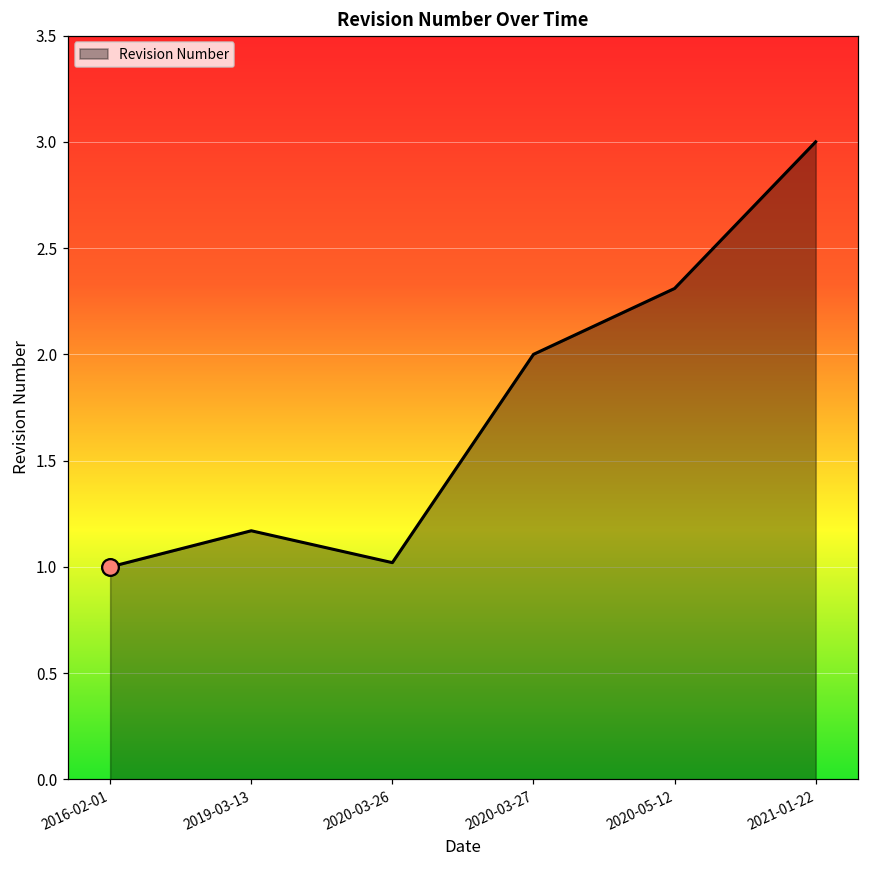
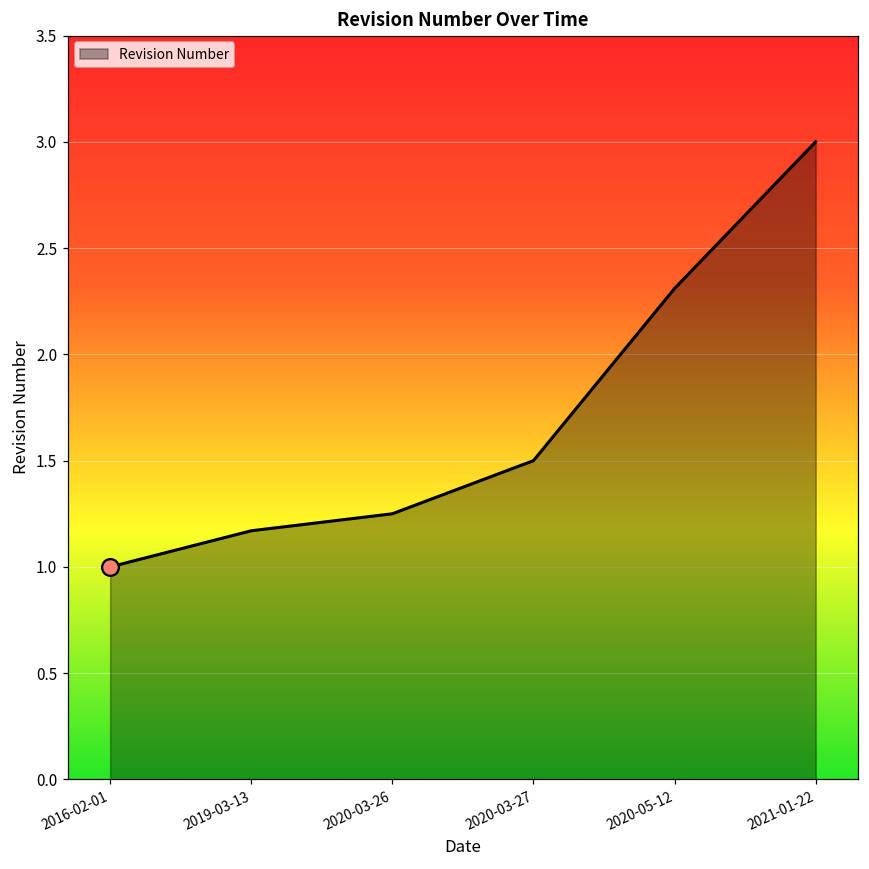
Revision Number, 2020-03-26: 1.02 -> 1.25
Revision Number, 2020-03-27: 2.0 -> 1.5
